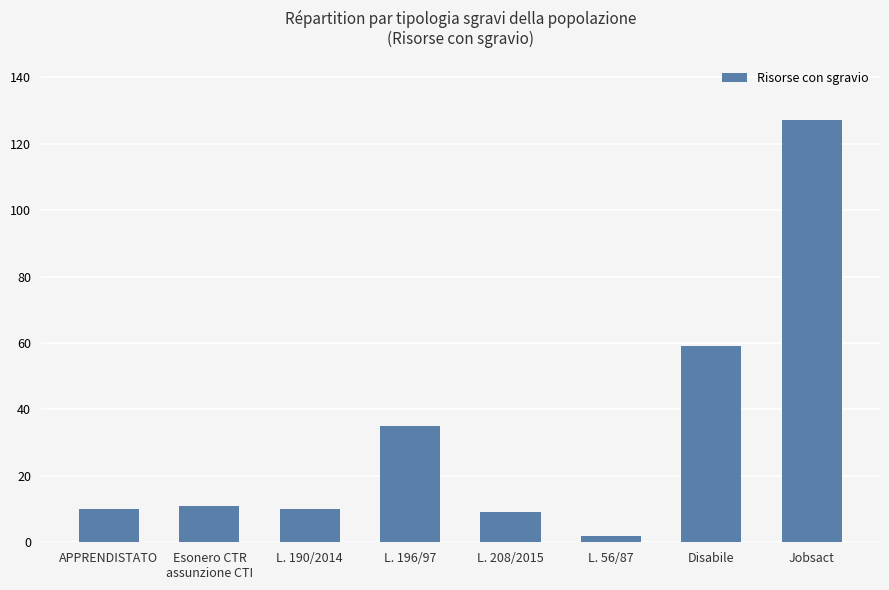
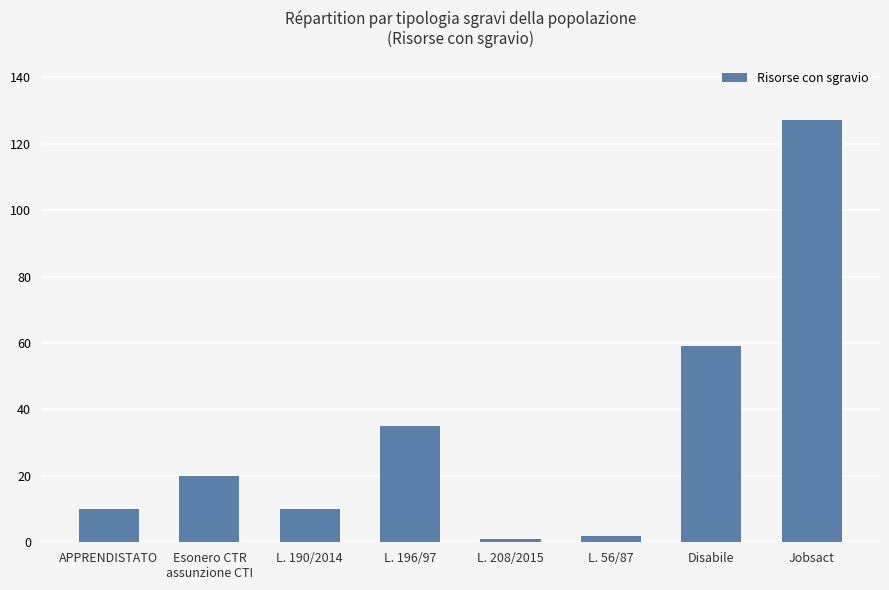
Esonero CTR assunzione CTI: 11 -> 20
L. 208/2015: 9 -> 1
